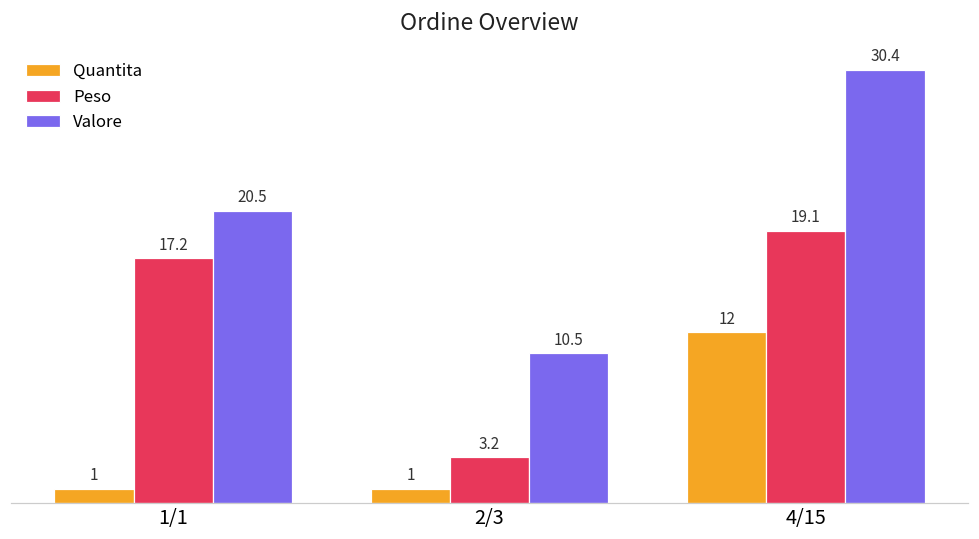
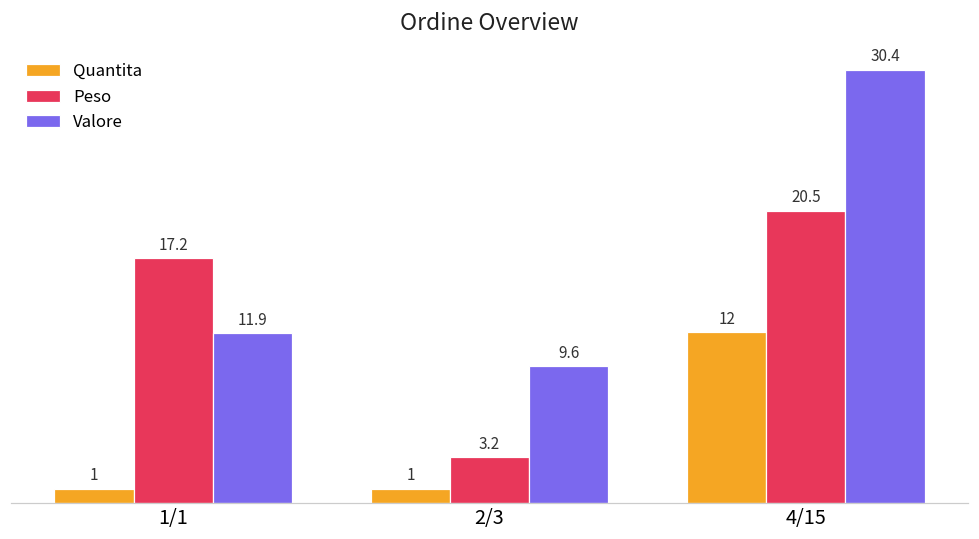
Valore, 1/1: 20.5 -> 11.9
Valore, 2/3: 10.5 -> 9.6
Peso, 4/15: 19.1 -> 20.5
